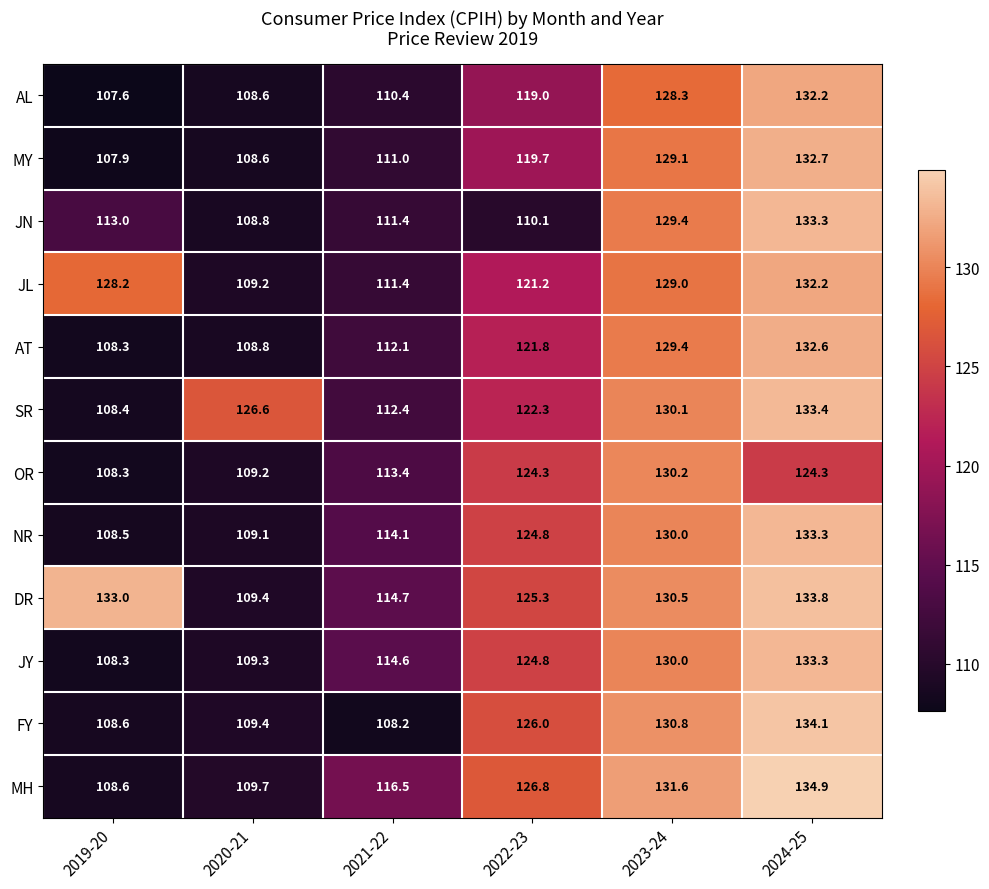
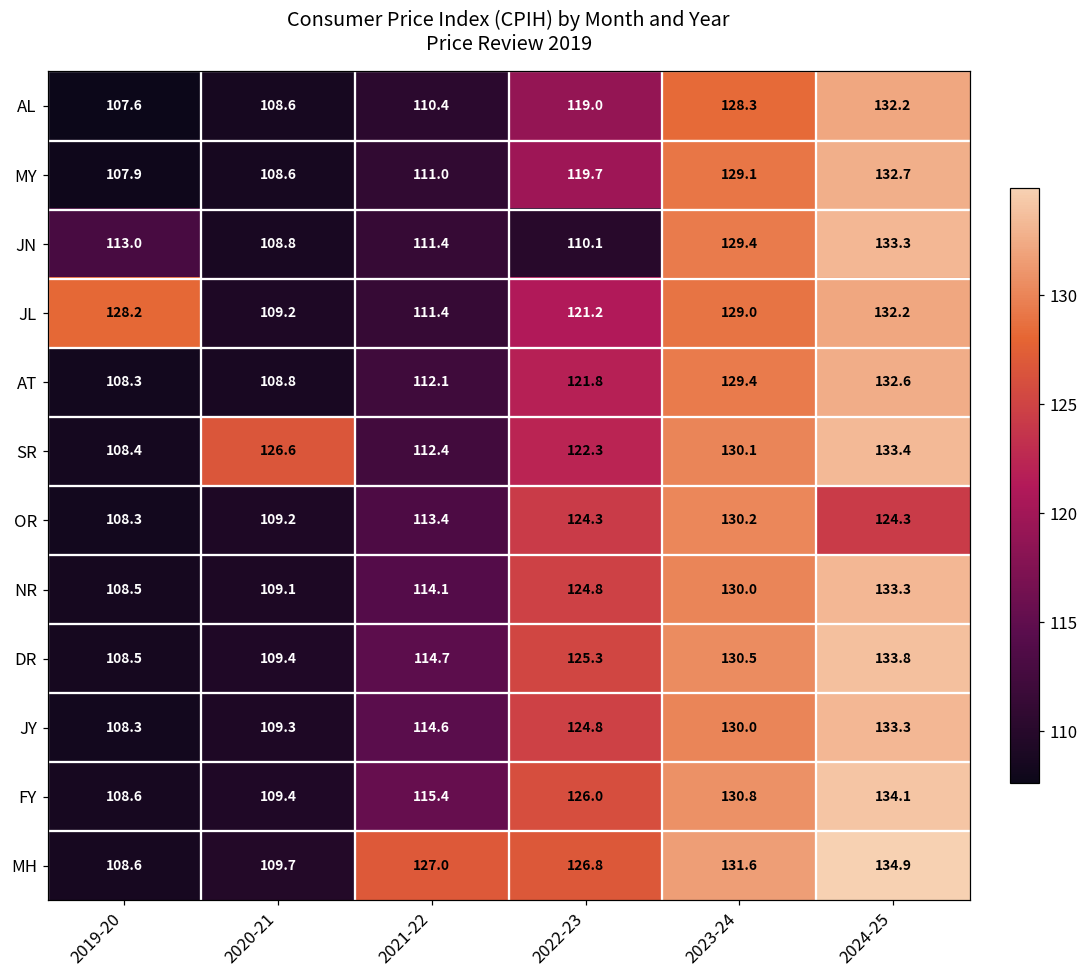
DR, 2019-20: 133.0 -> 108.5
FY, 2021-22: 108.2 -> 115.4
MH, 2021-22: 116.5 -> 127.0
